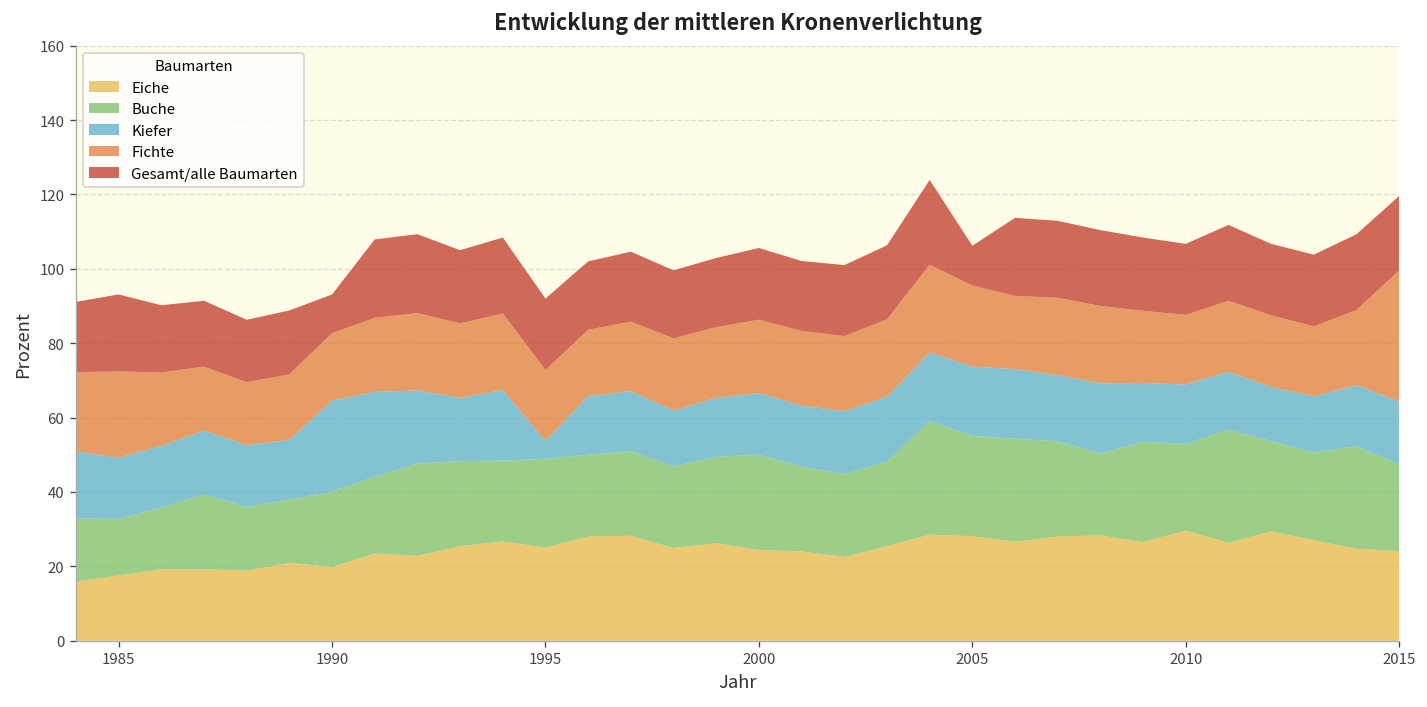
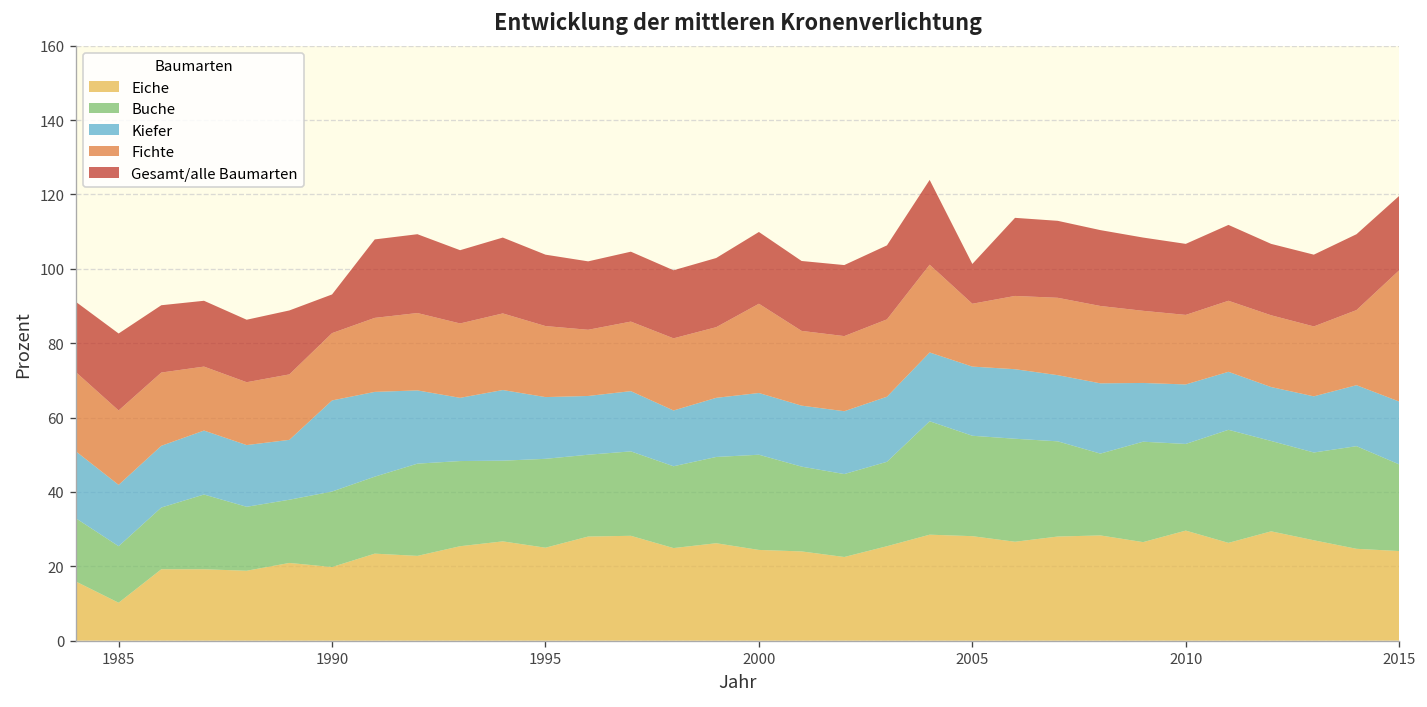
Eiche, 1985: 18 -> 10
Fichte, 1985: 23 -> 20
Kiefer, 1995: 5 -> 17
Fichte, 2000: 20 -> 24
Fichte, 2005: 22 -> 17
